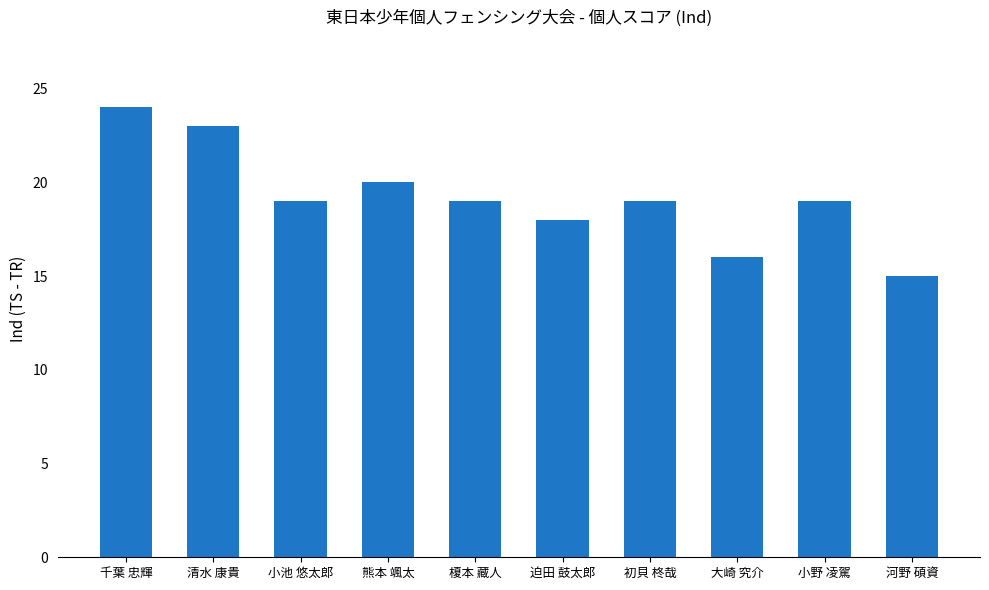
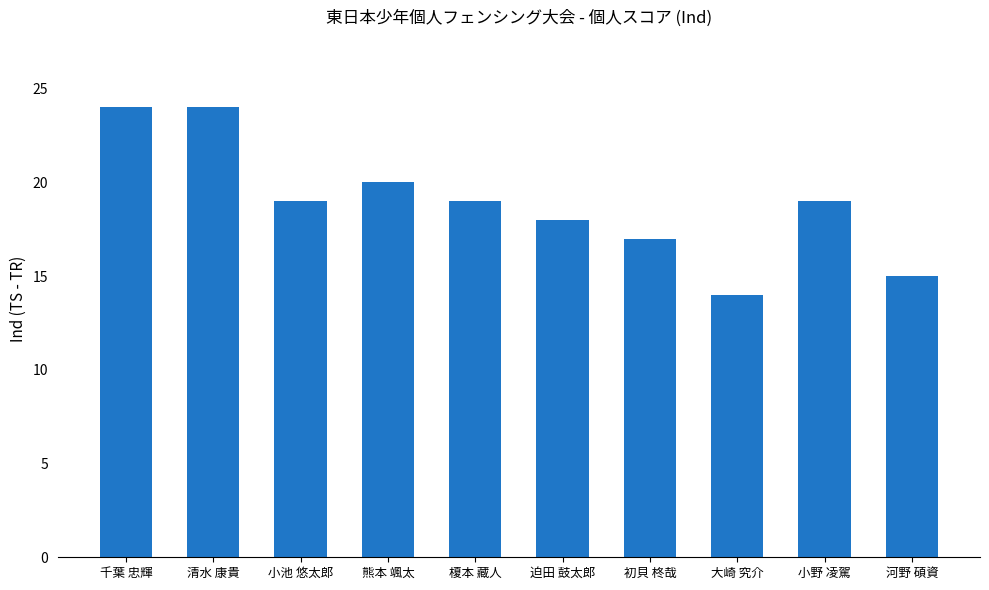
清水 康貴: 23 -> 24
初貝 柊哉: 19 -> 17
大崎 究介: 16 -> 14
